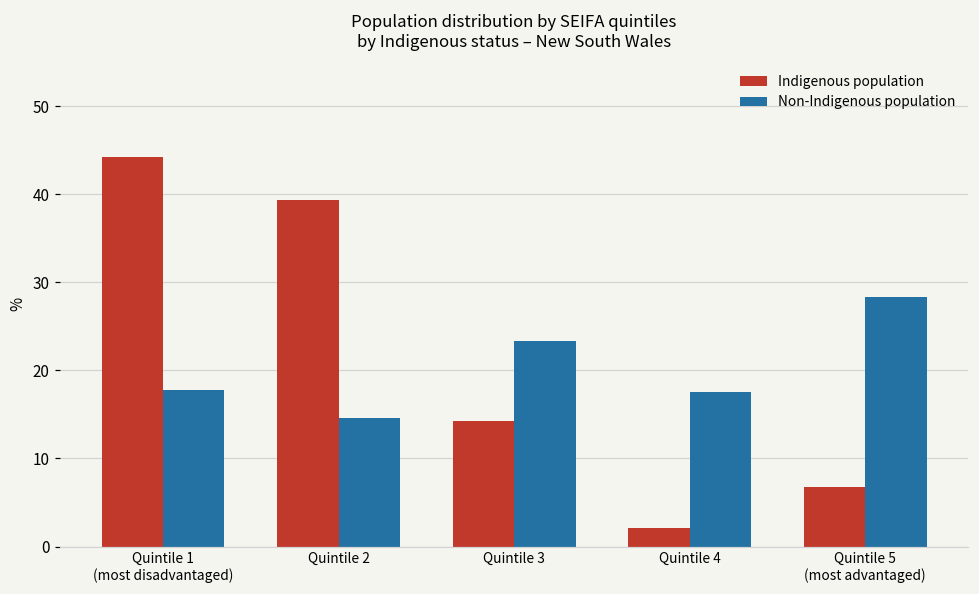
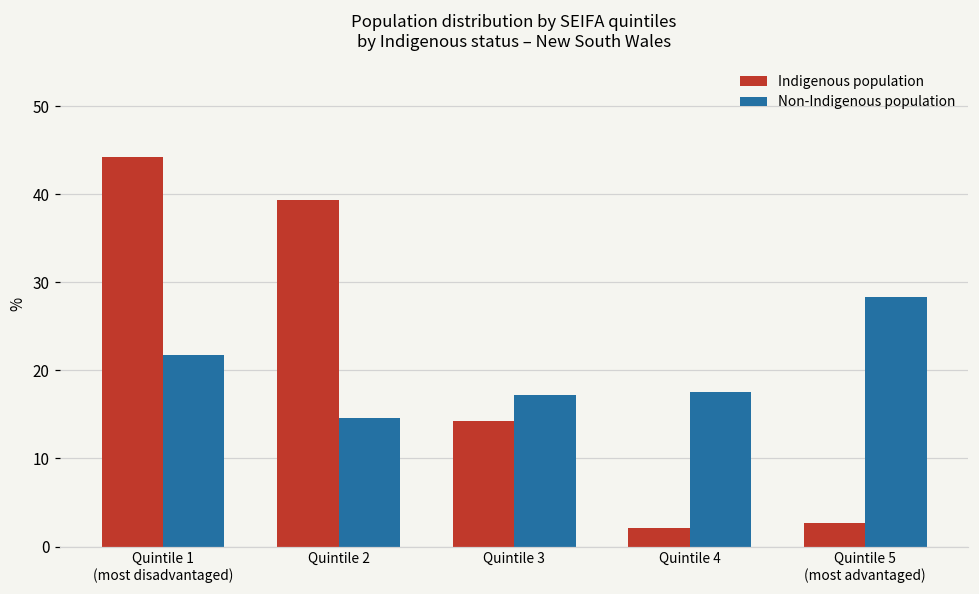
Non-Indigenous population, Quintile 1 (most disadvantaged): 18 -> 22
Non-Indigenous population, Quintile 3: 23 -> 17
Indigenous population, Quintile 5 (most advantaged): 7 -> 3
